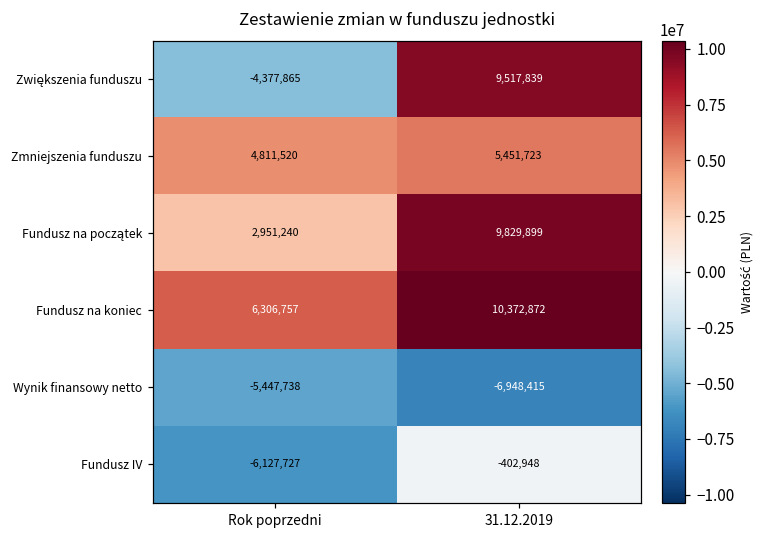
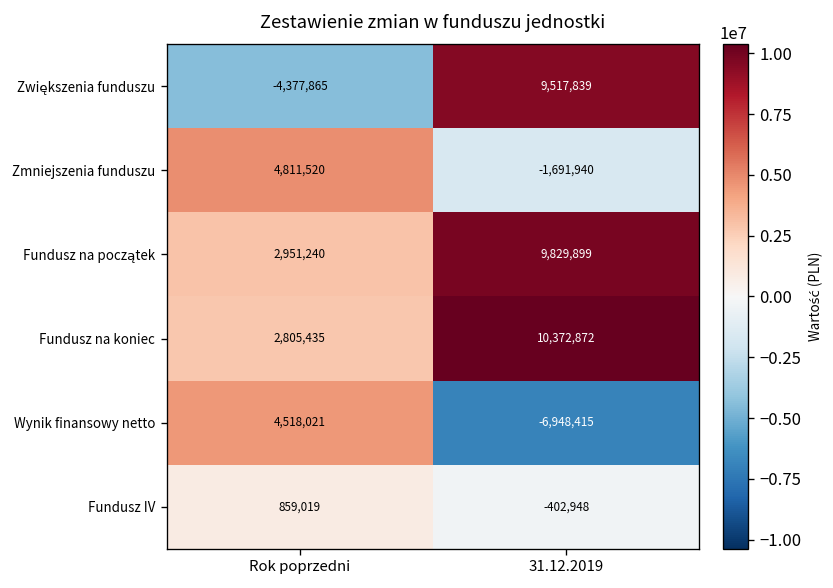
Zmniejszenia funduszu, 31.12.2019: 5,451,723 -> -1,691,940
Fundusz na koniec, Rok poprzedni: 6,306,757 -> 2,805,435
Wynik finansowy netto, Rok poprzedni: -5,447,738 -> 4,518,021
Fundusz IV, Rok poprzedni: -6,127,727 -> 859,019
